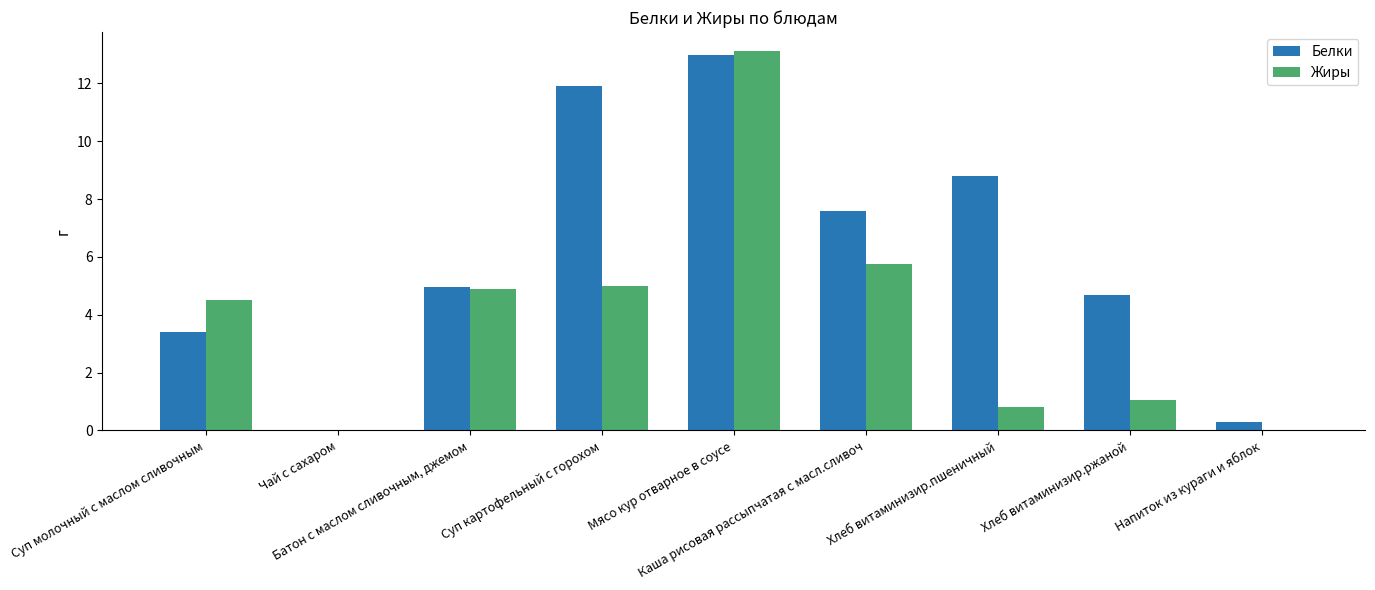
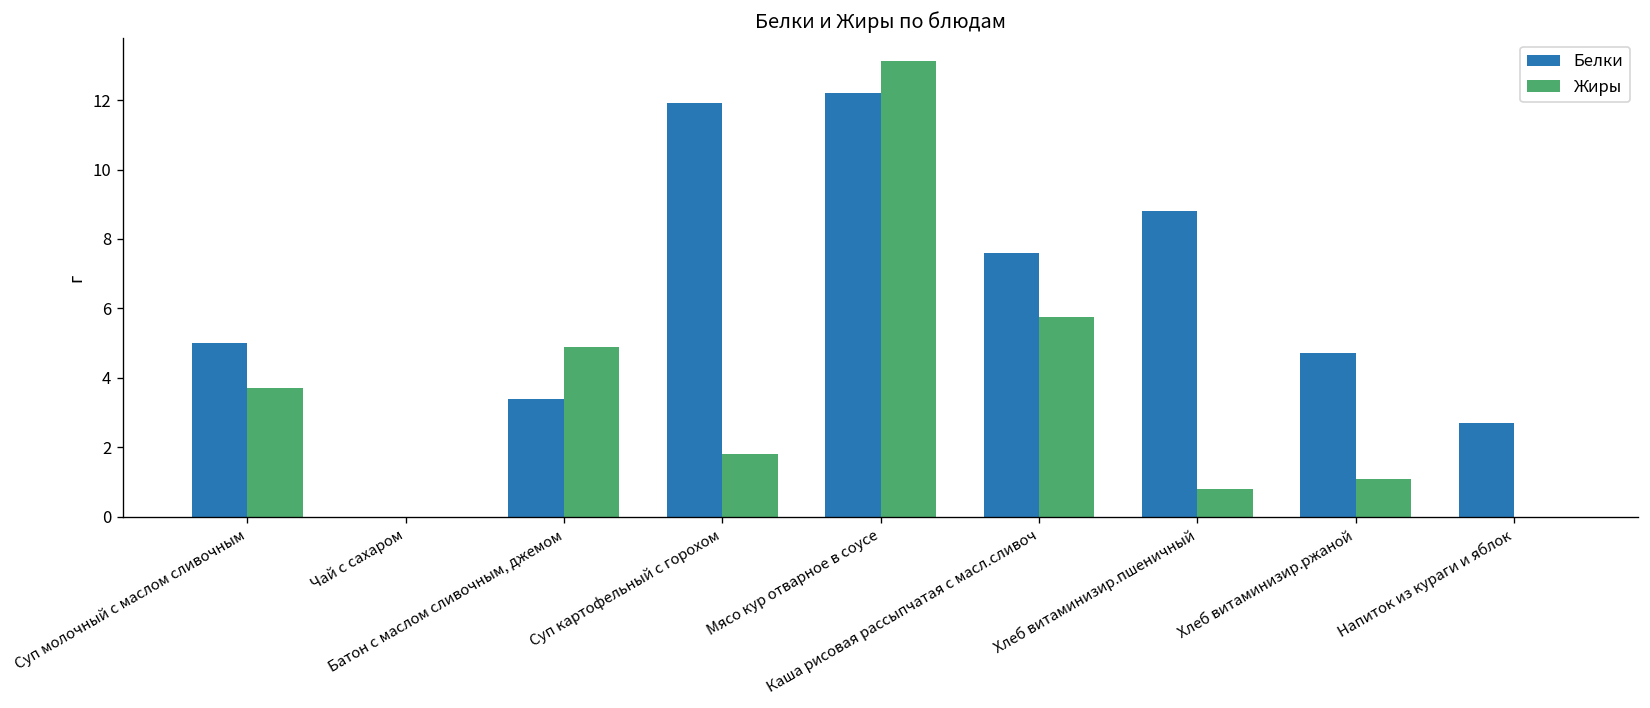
Белки, Суп молочный с маслом сливочным: 3.4 -> 5.0
Жиры, Суп молочный с маслом сливочным: 4.5 -> 3.7
Белки, Батон с маслом сливочным, джемом: 5.0 -> 3.4
Жиры, Суп картофельный с горохом: 5.0 -> 1.8
Белки, Мясо кур отварное в соусе: 13.0 -> 12.2
Белки, Напиток из кураги и яблок: 0.3 -> 2.7
